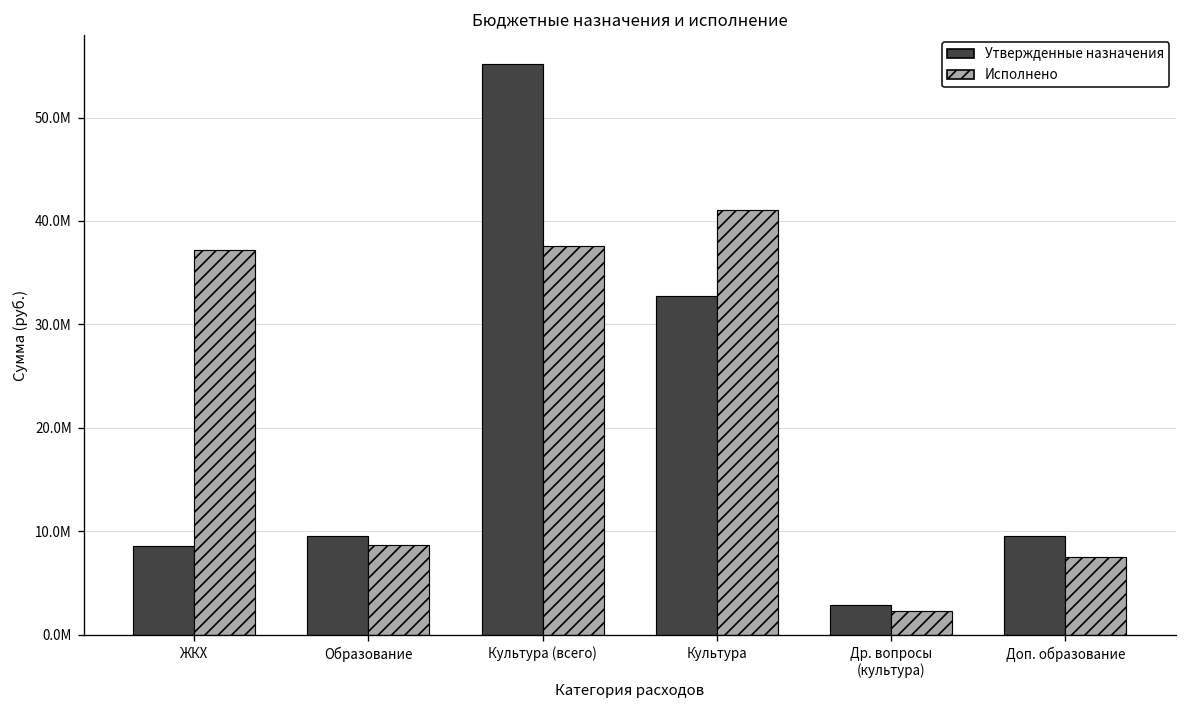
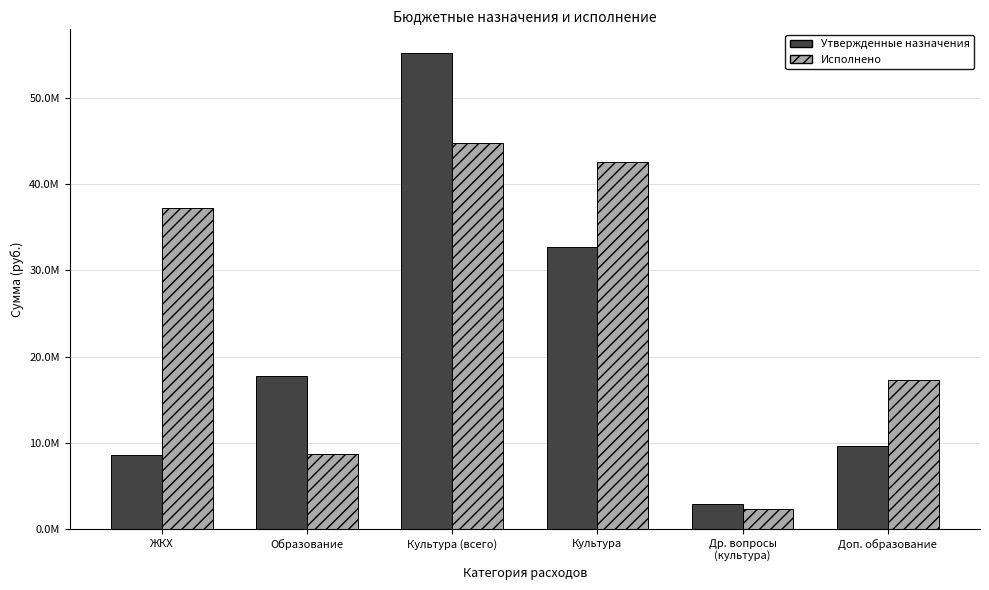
Утвержденные назначения, Образование: 10000000 -> 18000000
Исполнено, Культура (всего): 38000000 -> 45000000
Исполнено, Культура: 41000000 -> 43000000
Исполнено, Доп. образование: 8000000 -> 17000000
